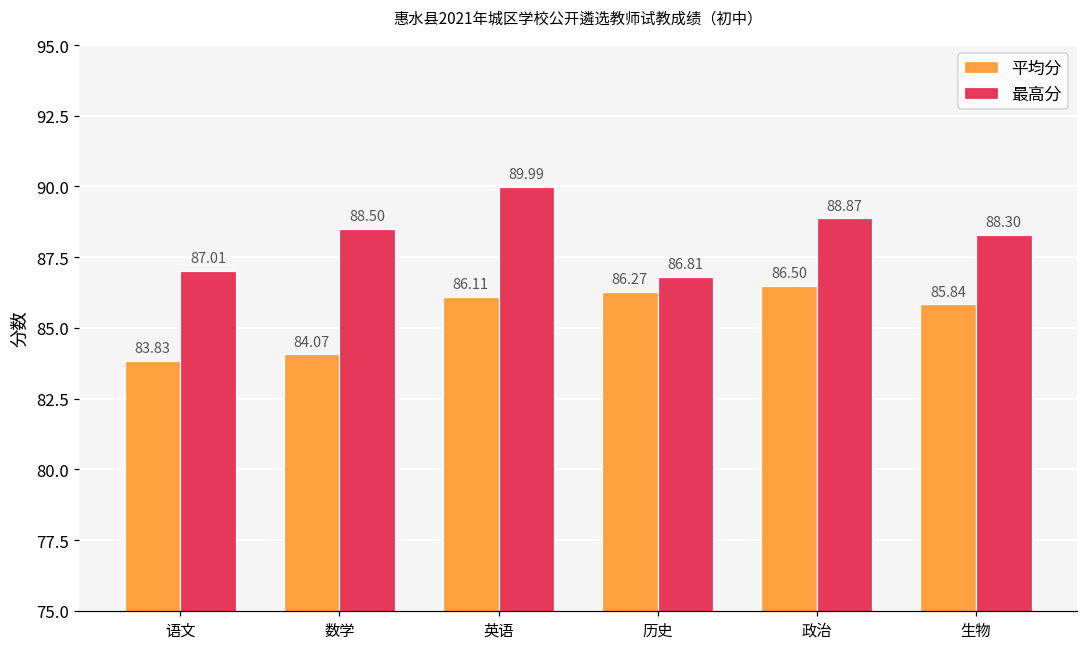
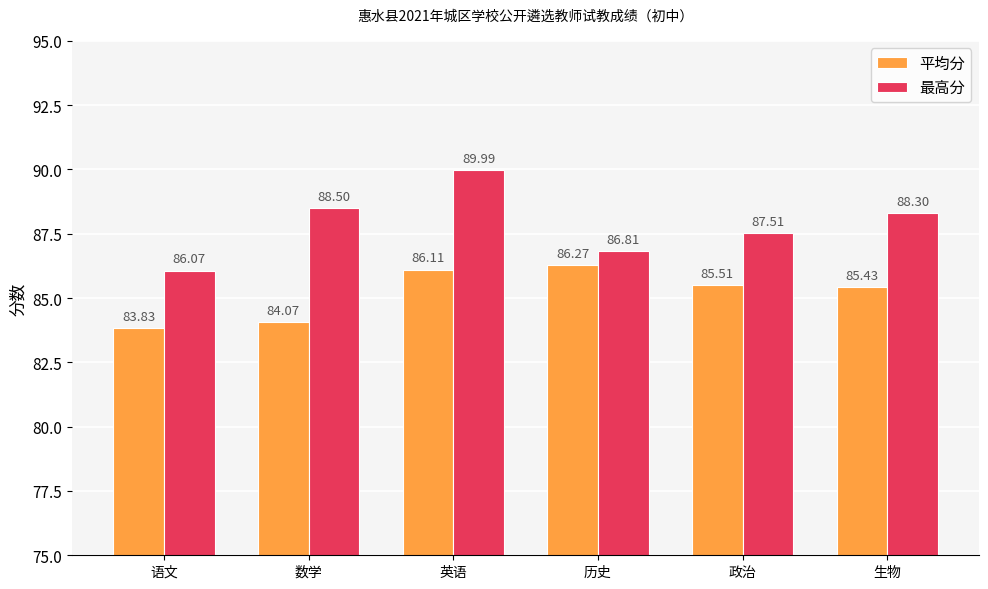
最高分, 语文: 87.01 -> 86.07
平均分, 政治: 86.50 -> 85.51
最高分, 政治: 88.87 -> 87.51
平均分, 生物: 85.84 -> 85.43
